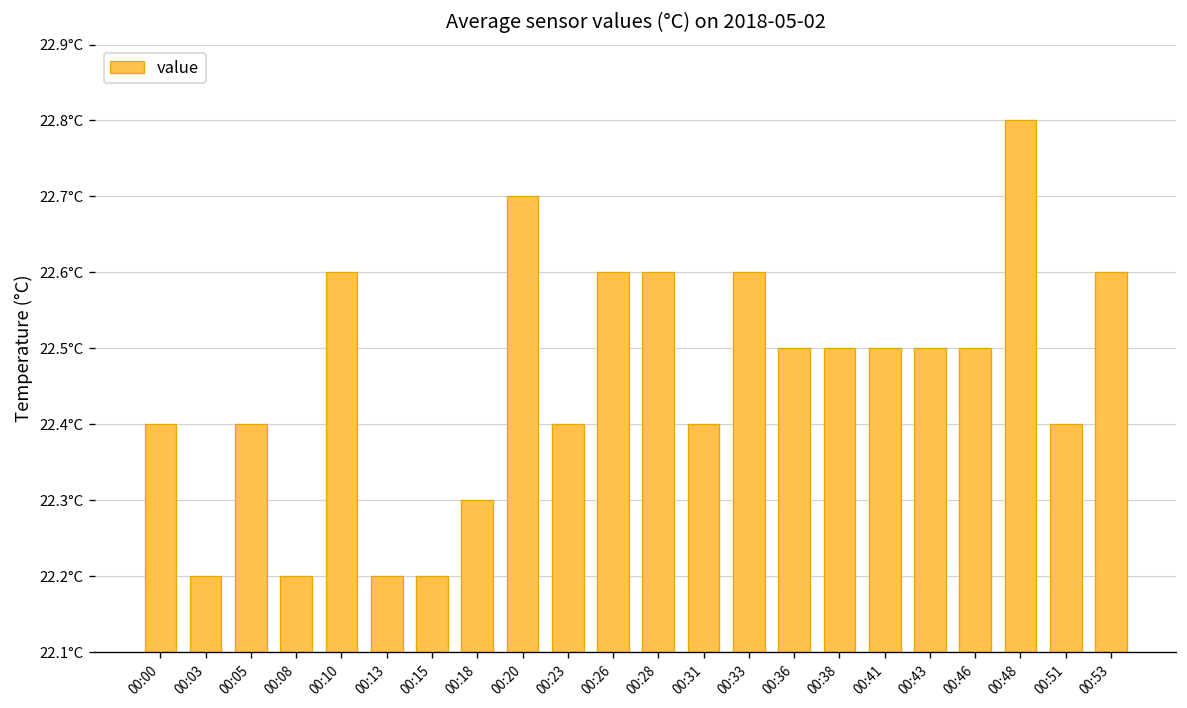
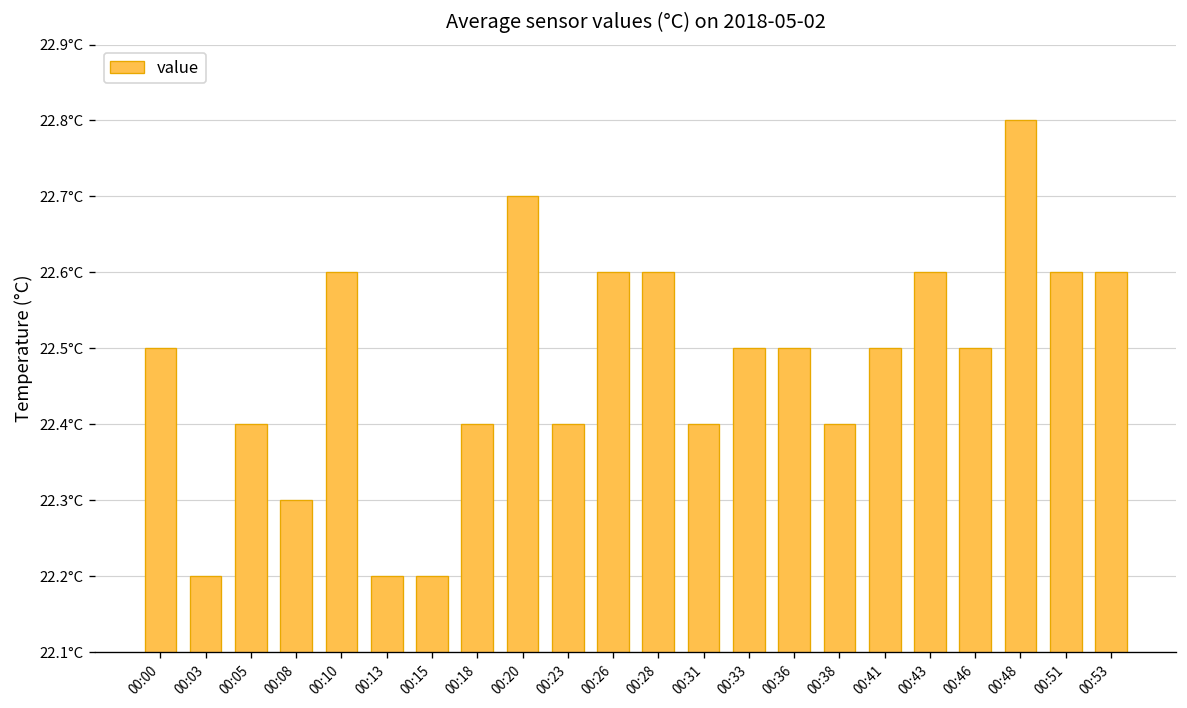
00:00: 22.4°C -> 22.5°C
00:08: 22.2°C -> 22.3°C
00:18: 22.3°C -> 22.4°C
00:33: 22.6°C -> 22.5°C
00:38: 22.5°C -> 22.4°C
00:43: 22.5°C -> 22.6°C
00:51: 22.4°C -> 22.6°C
